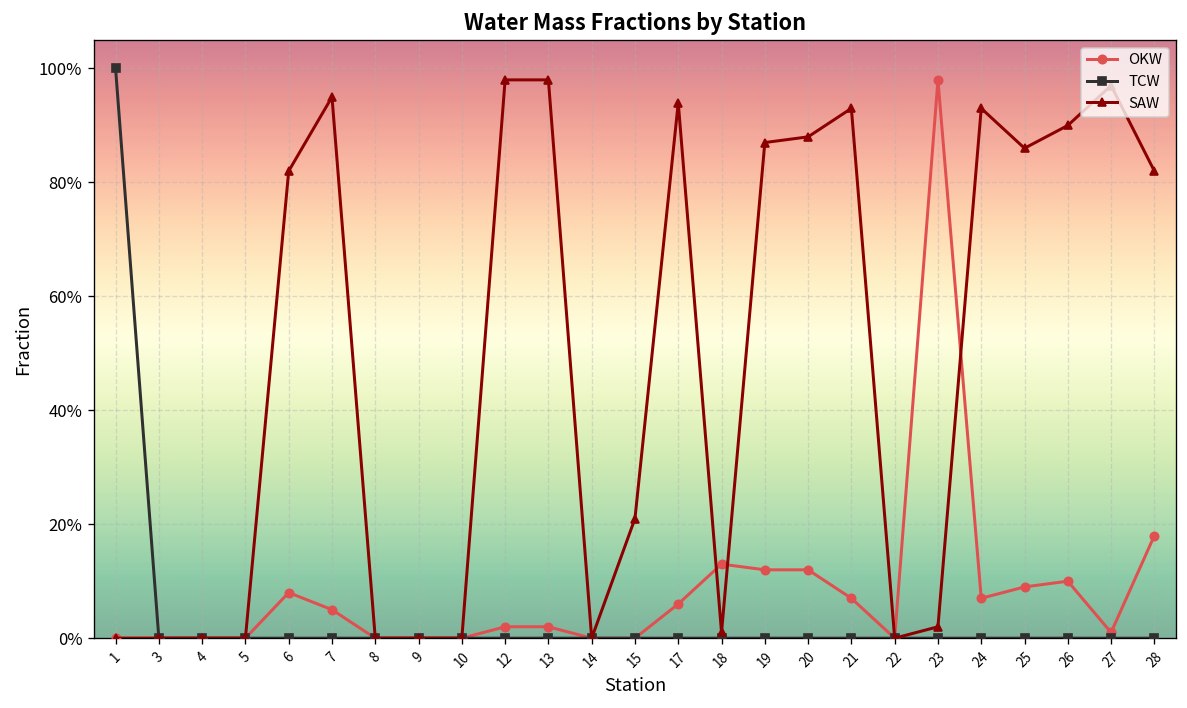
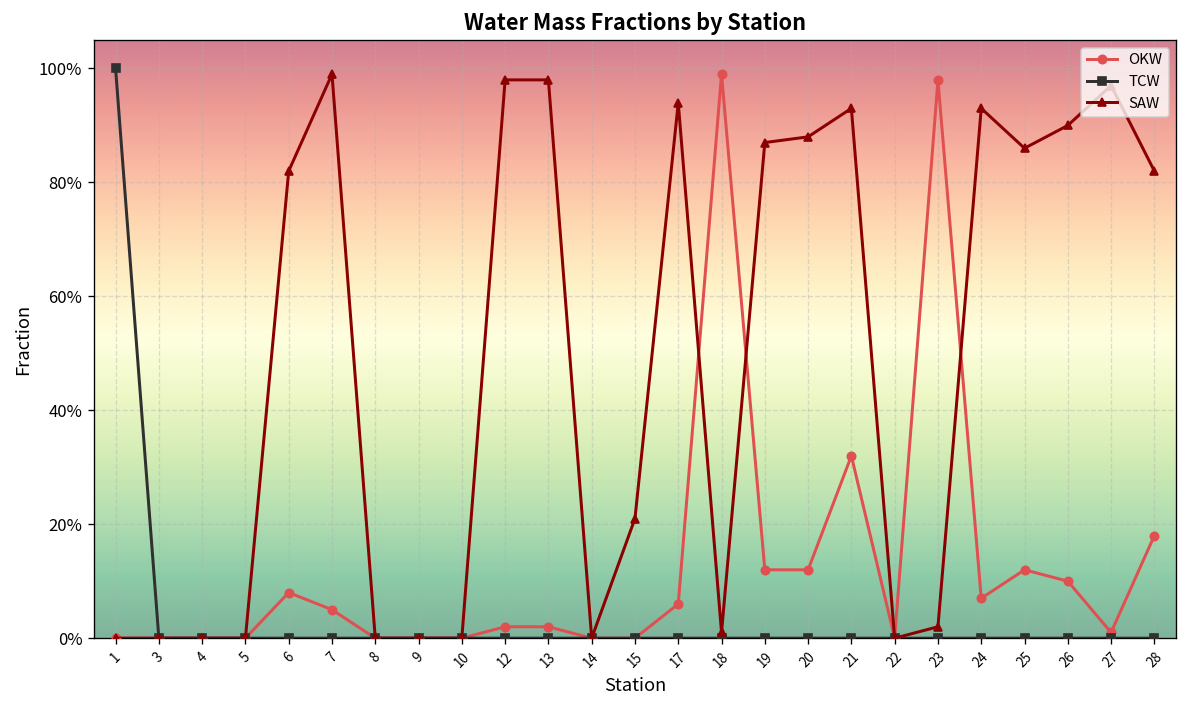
SAW, 7: 95% -> 99%
OKW, 18: 13% -> 99%
OKW, 21: 7% -> 32%
OKW, 25: 9% -> 12%
